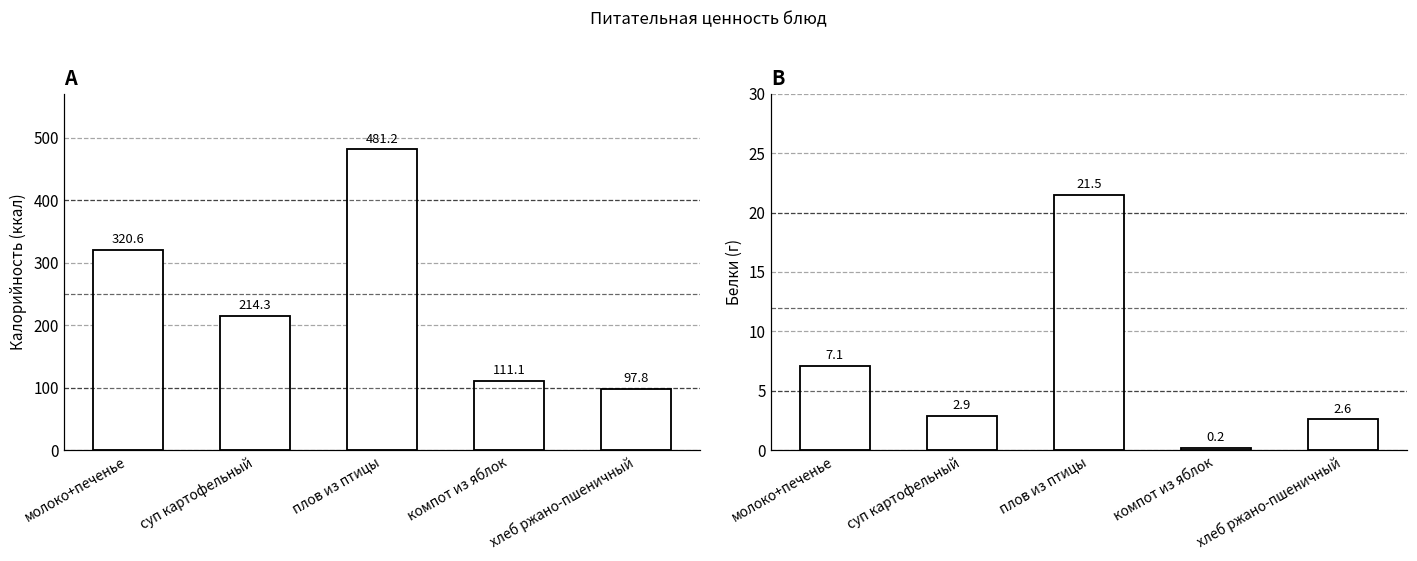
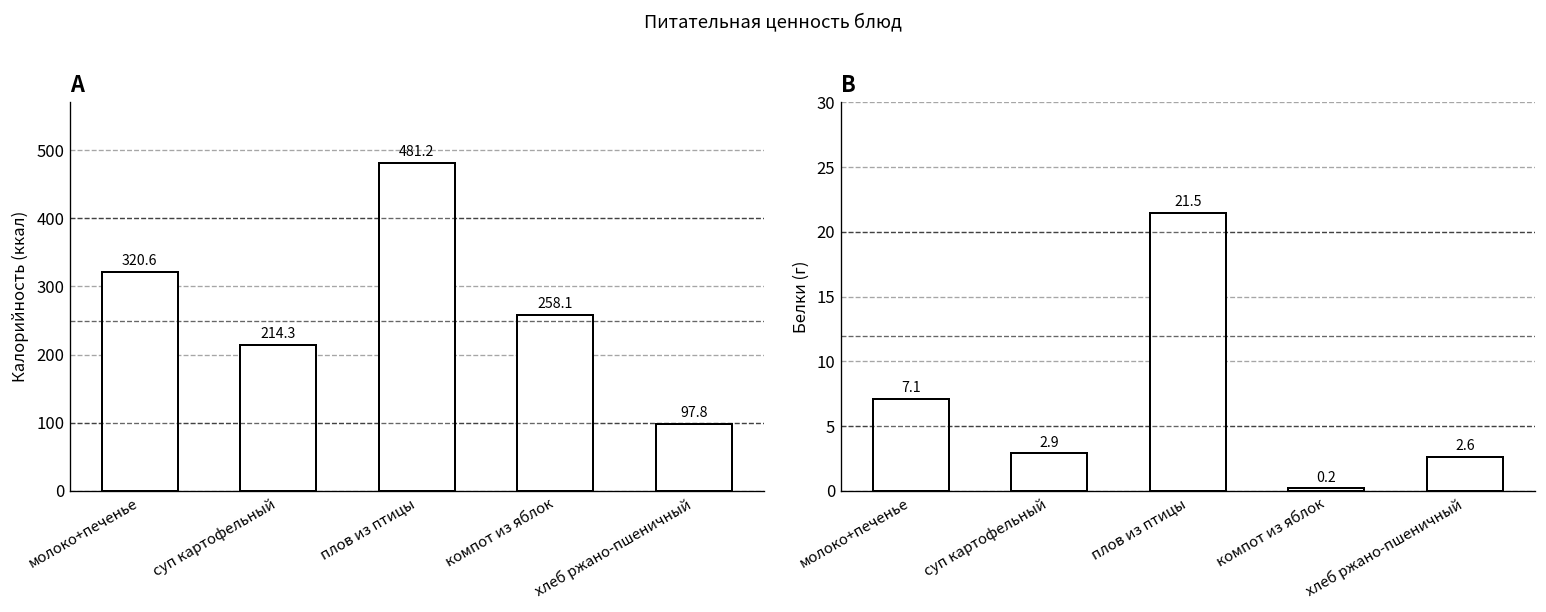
A, компот из яблок: 111.1 -> 258.1
